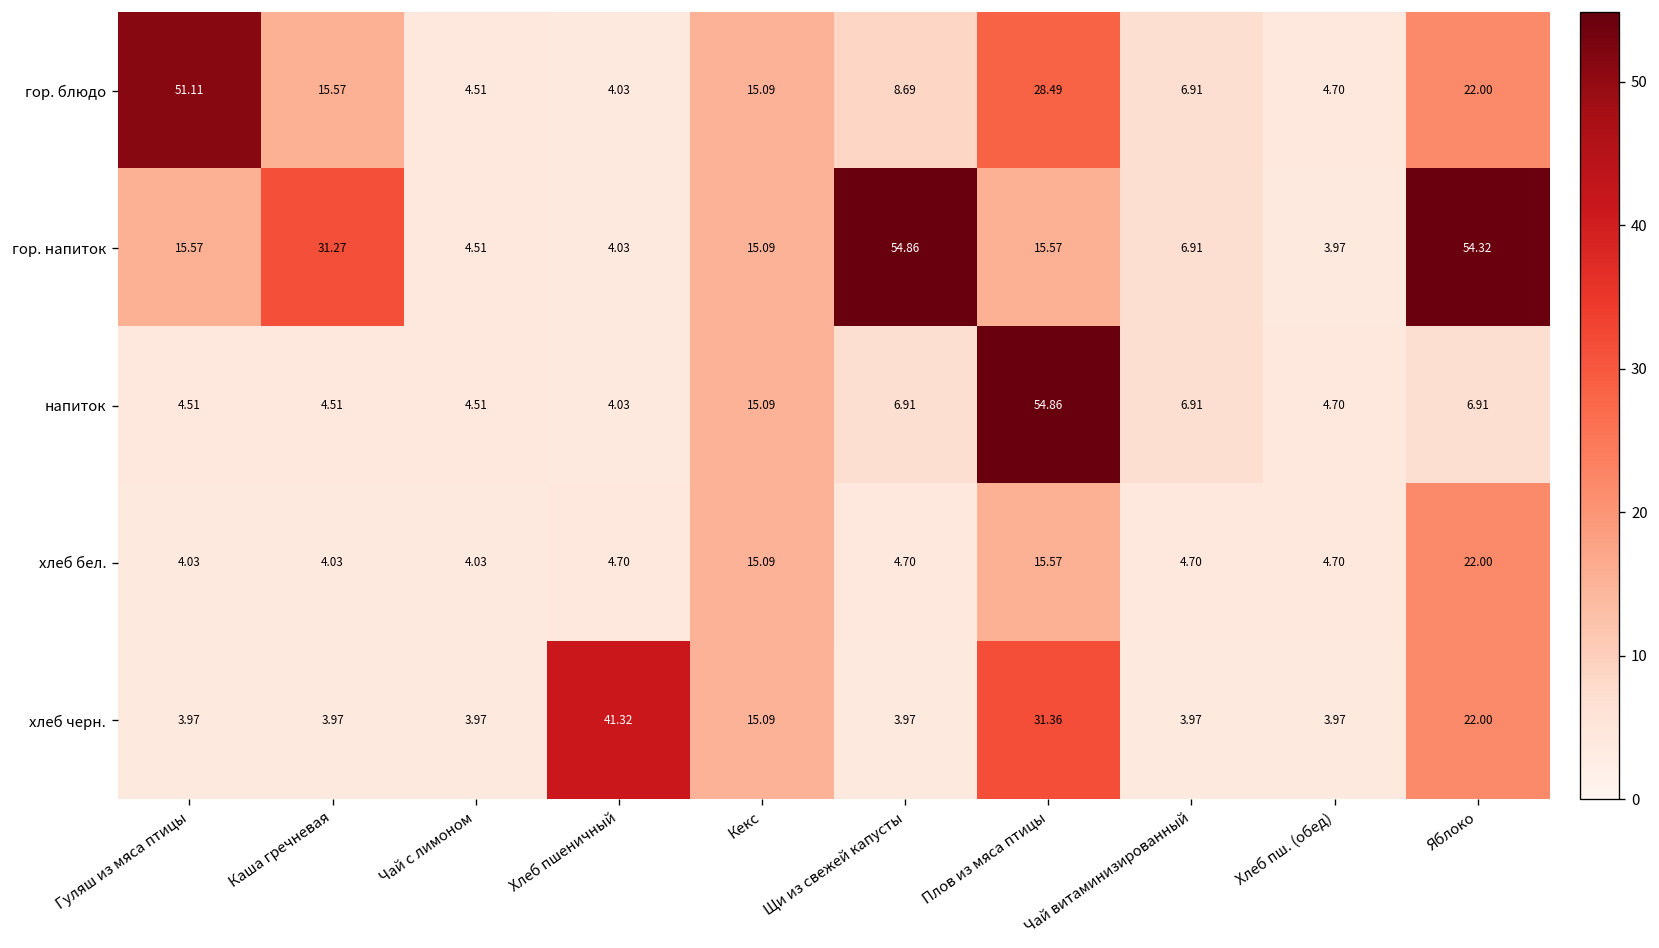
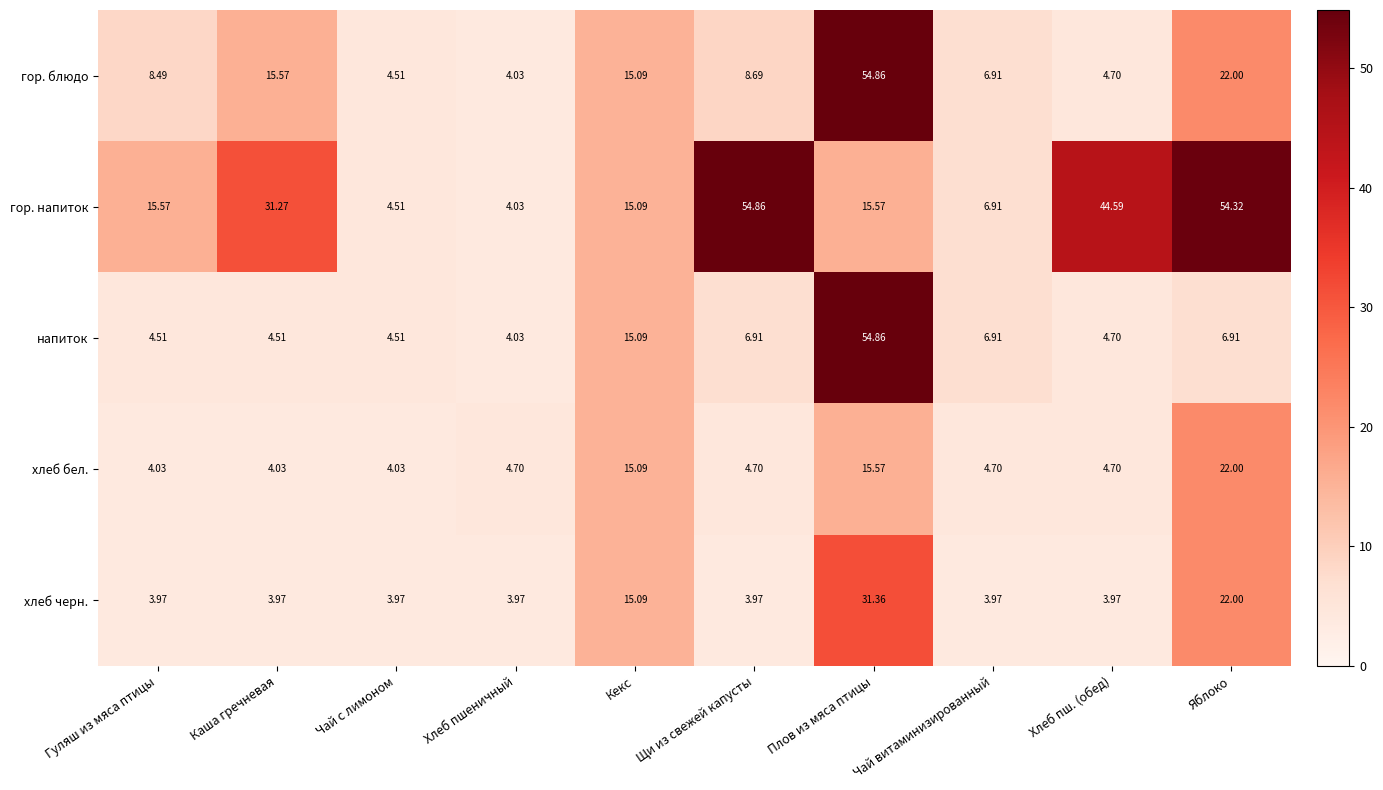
гор. блюдо, Гуляш из мяса птицы: 51.11 -> 8.49
гор. блюдо, Плов из мяса птицы: 28.49 -> 54.86
гор. напиток, Хлеб пш. (обед): 3.97 -> 44.59
хлеб черн., Хлеб пшеничный: 41.32 -> 3.97
